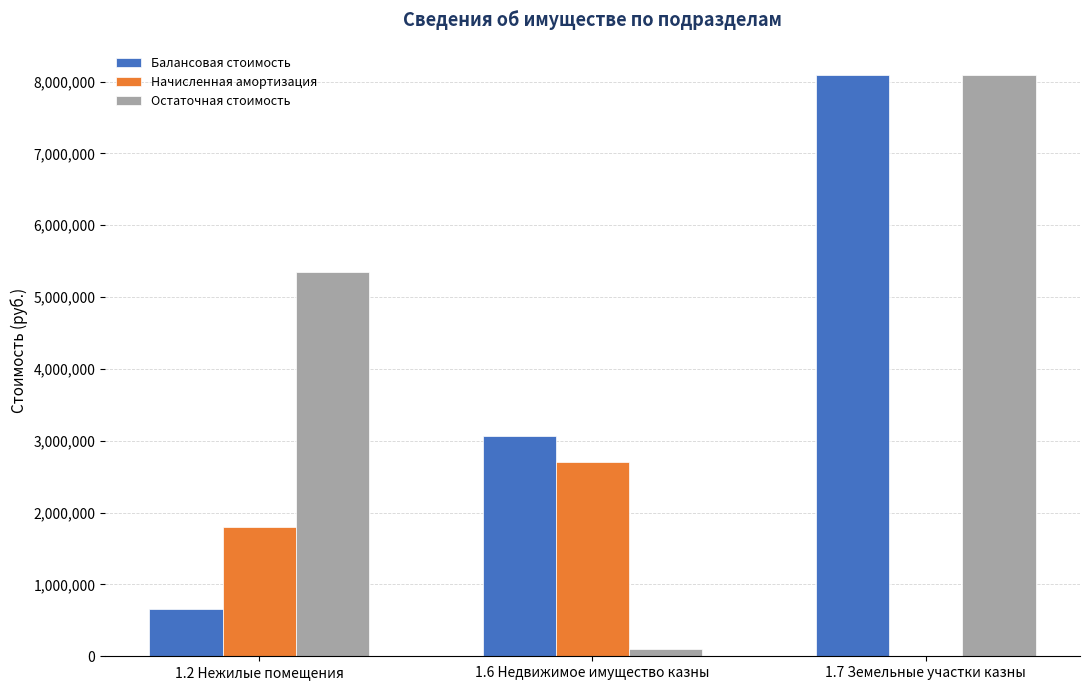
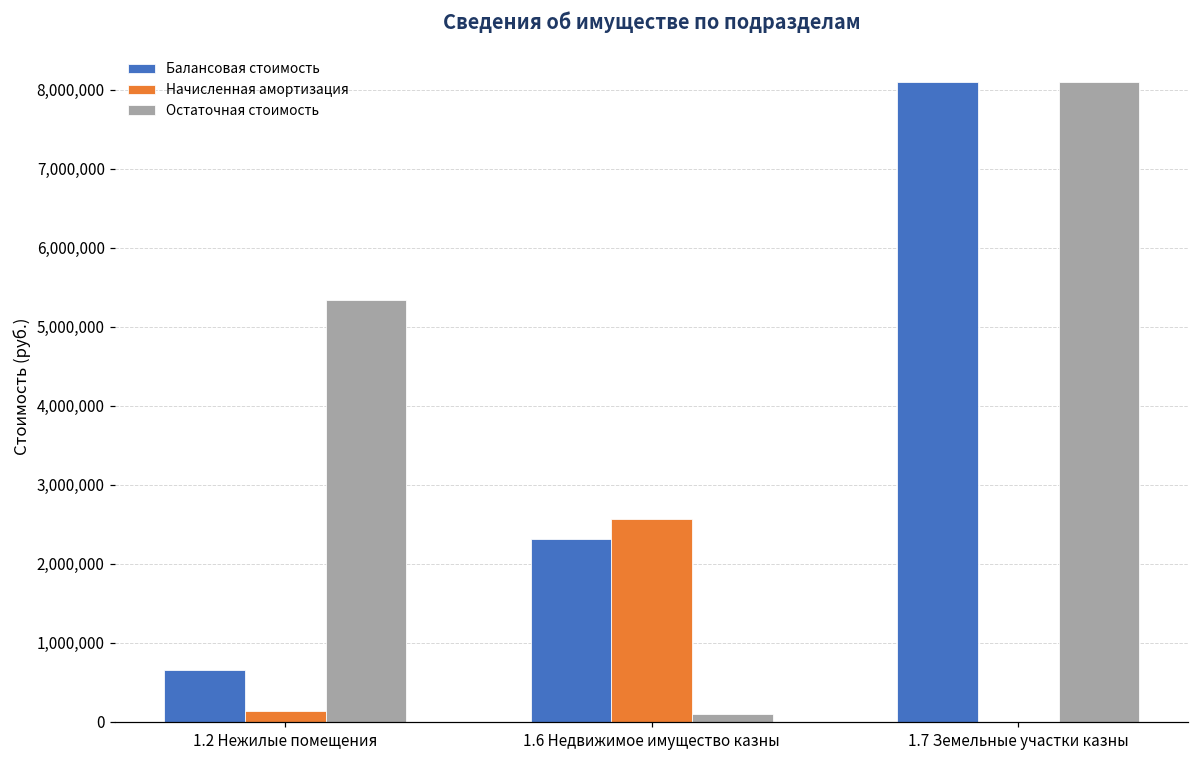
Начисленная амортизация, 1.2 Нежилые помещения: 1,800,000 -> 100,000
Балансовая стоимость, 1.6 Недвижимое имущество казны: 3,100,000 -> 2,300,000
Начисленная амортизация, 1.6 Недвижимое имущество казны: 2,700,000 -> 2,600,000
